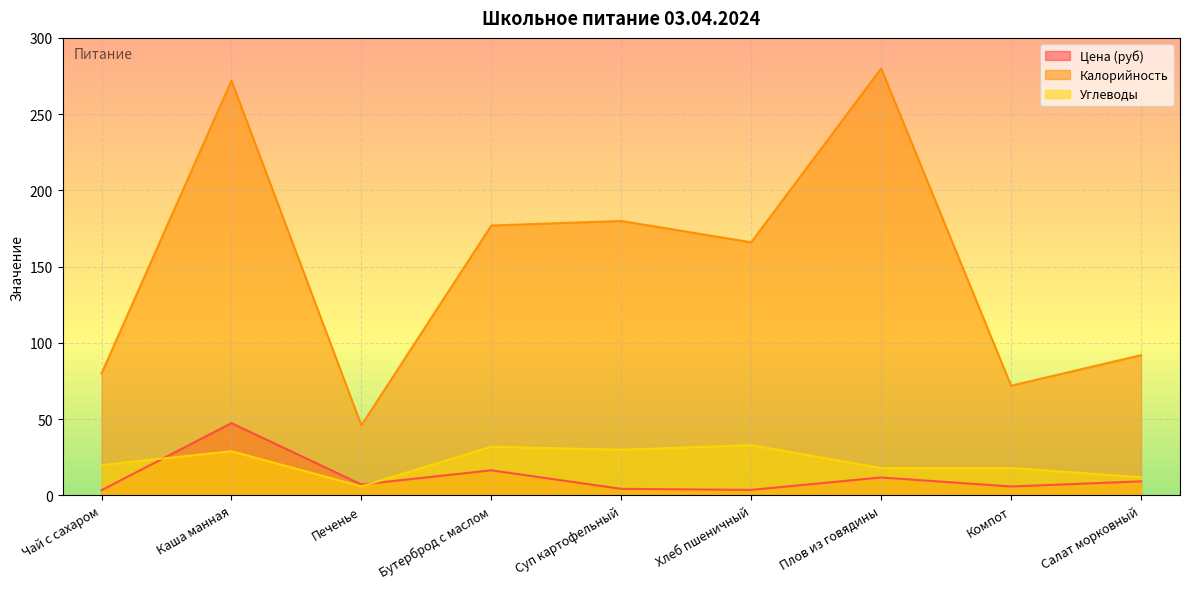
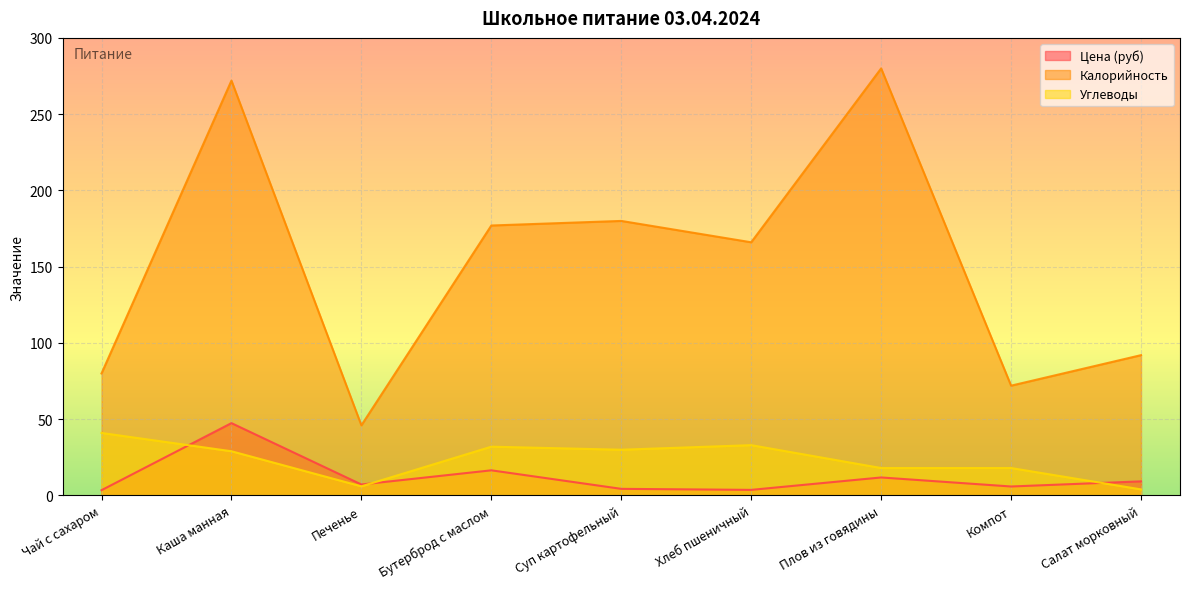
Углеводы, Чай с сахаром: 20 -> 41
Углеводы, Салат морковный: 12 -> 4
